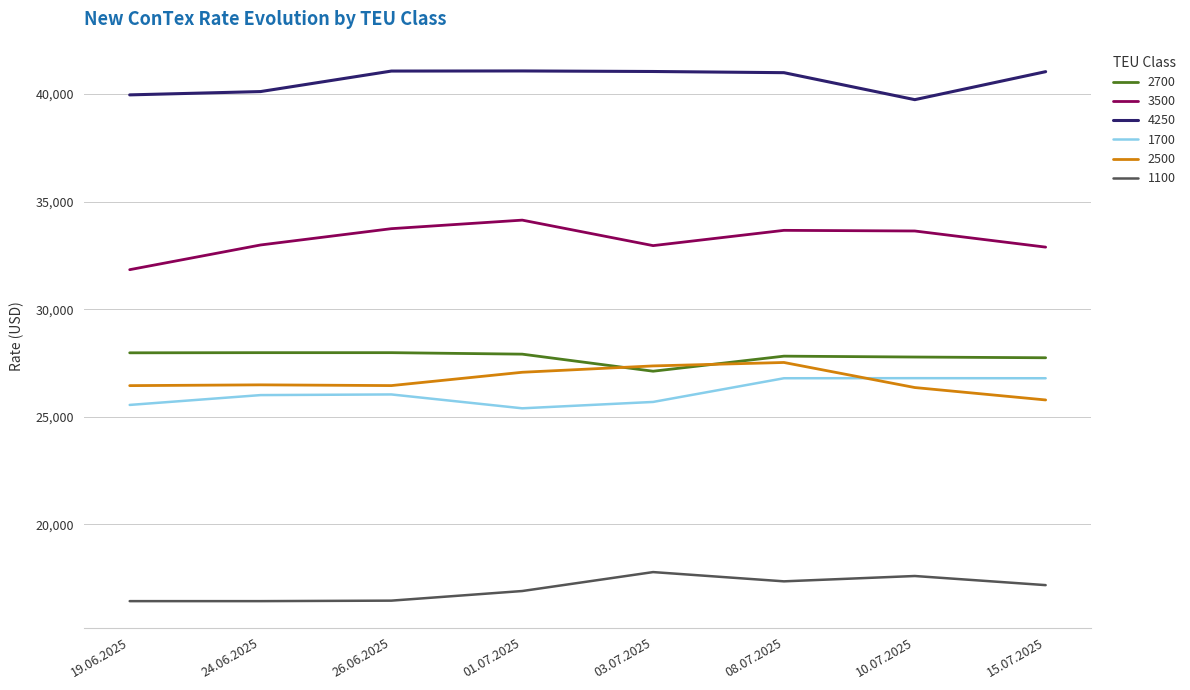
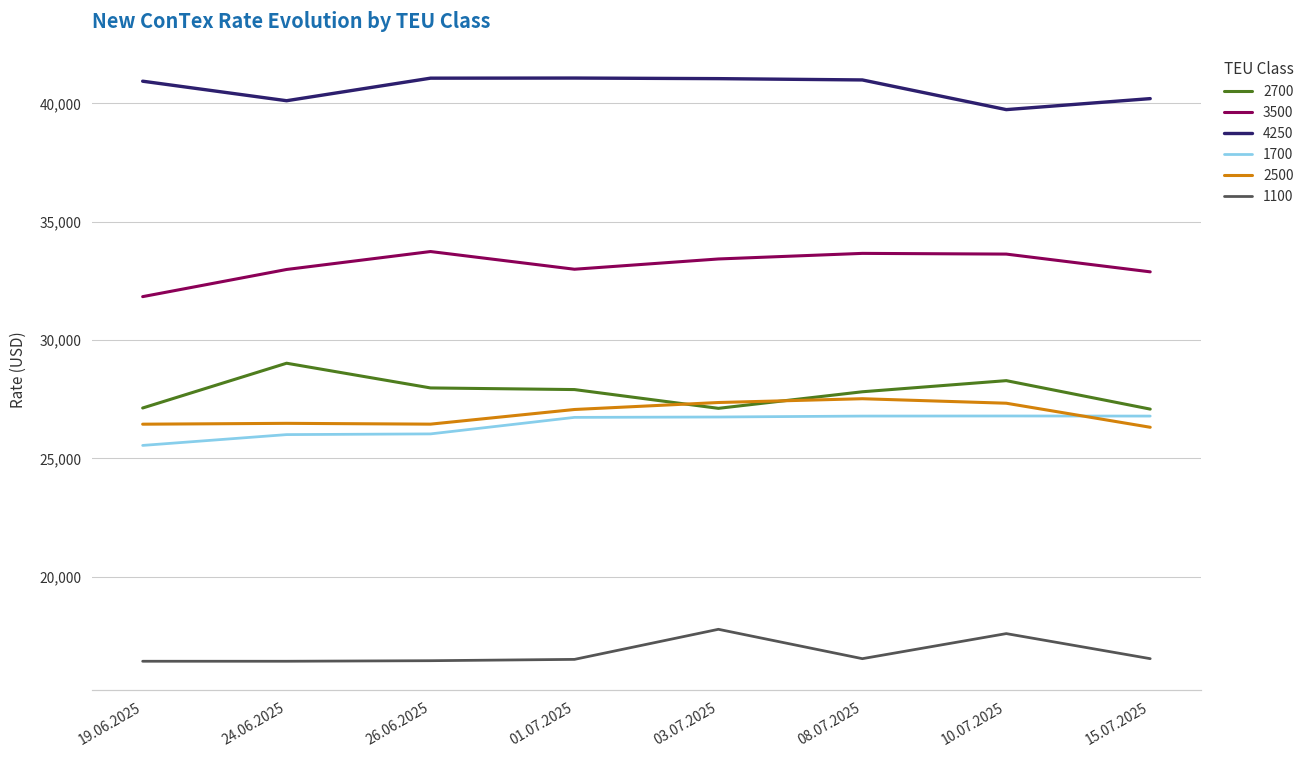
2700, 19.06.2025: 28,000 -> 27,100
4250, 19.06.2025: 40,000 -> 40,900
2700, 24.06.2025: 28,000 -> 29,000
3500, 01.07.2025: 34,100 -> 33,000
1700, 01.07.2025: 25,400 -> 26,700
1100, 01.07.2025: 16,900 -> 16,500
3500, 03.07.2025: 33,000 -> 33,400
1700, 03.07.2025: 25,700 -> 26,800
1100, 08.07.2025: 17,400 -> 16,500
2700, 10.07.2025: 27,800 -> 28,300
2500, 10.07.2025: 26,400 -> 27,300
2700, 15.07.2025: 27,700 -> 27,100
4250, 15.07.2025: 41,000 -> 40,200
2500, 15.07.2025: 25,800 -> 26,300
1100, 15.07.2025: 17,200 -> 16,500
